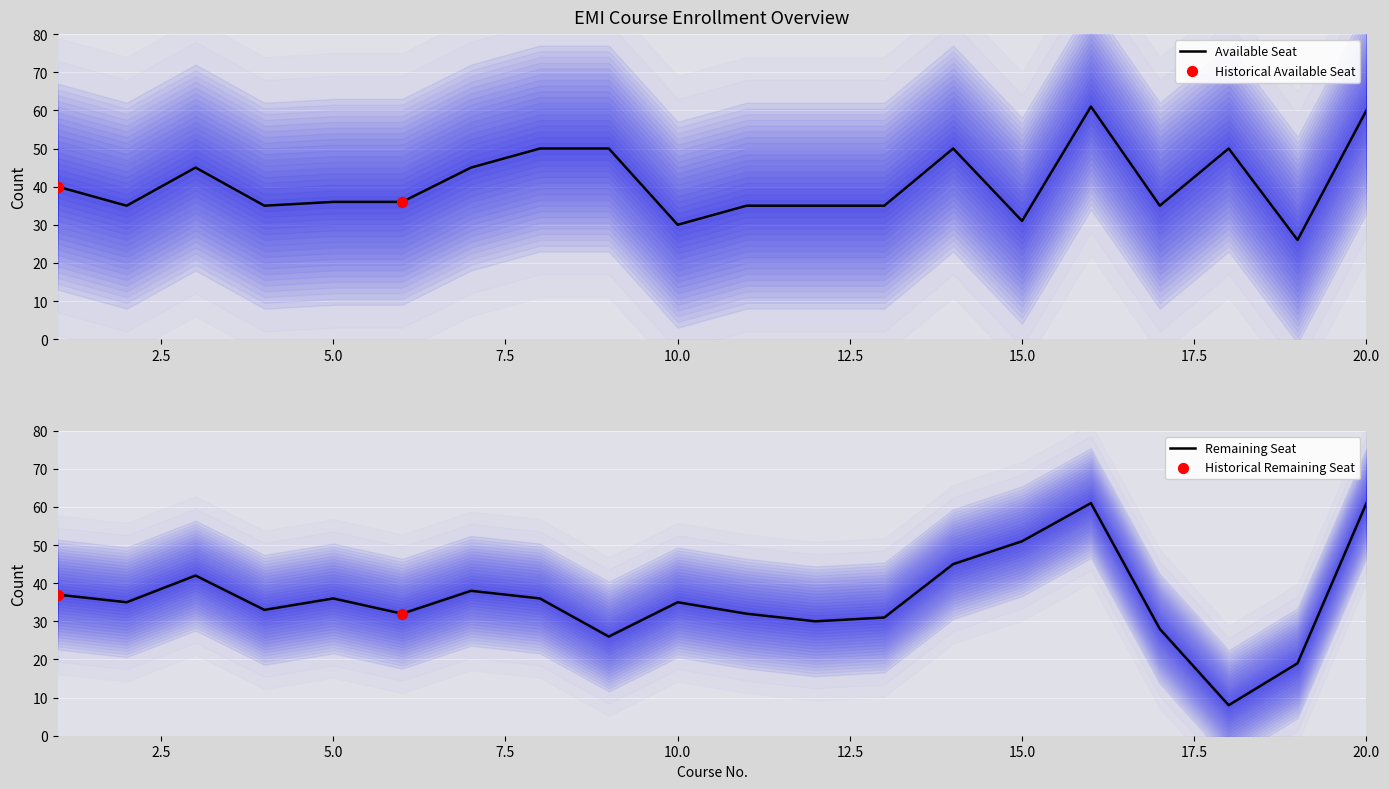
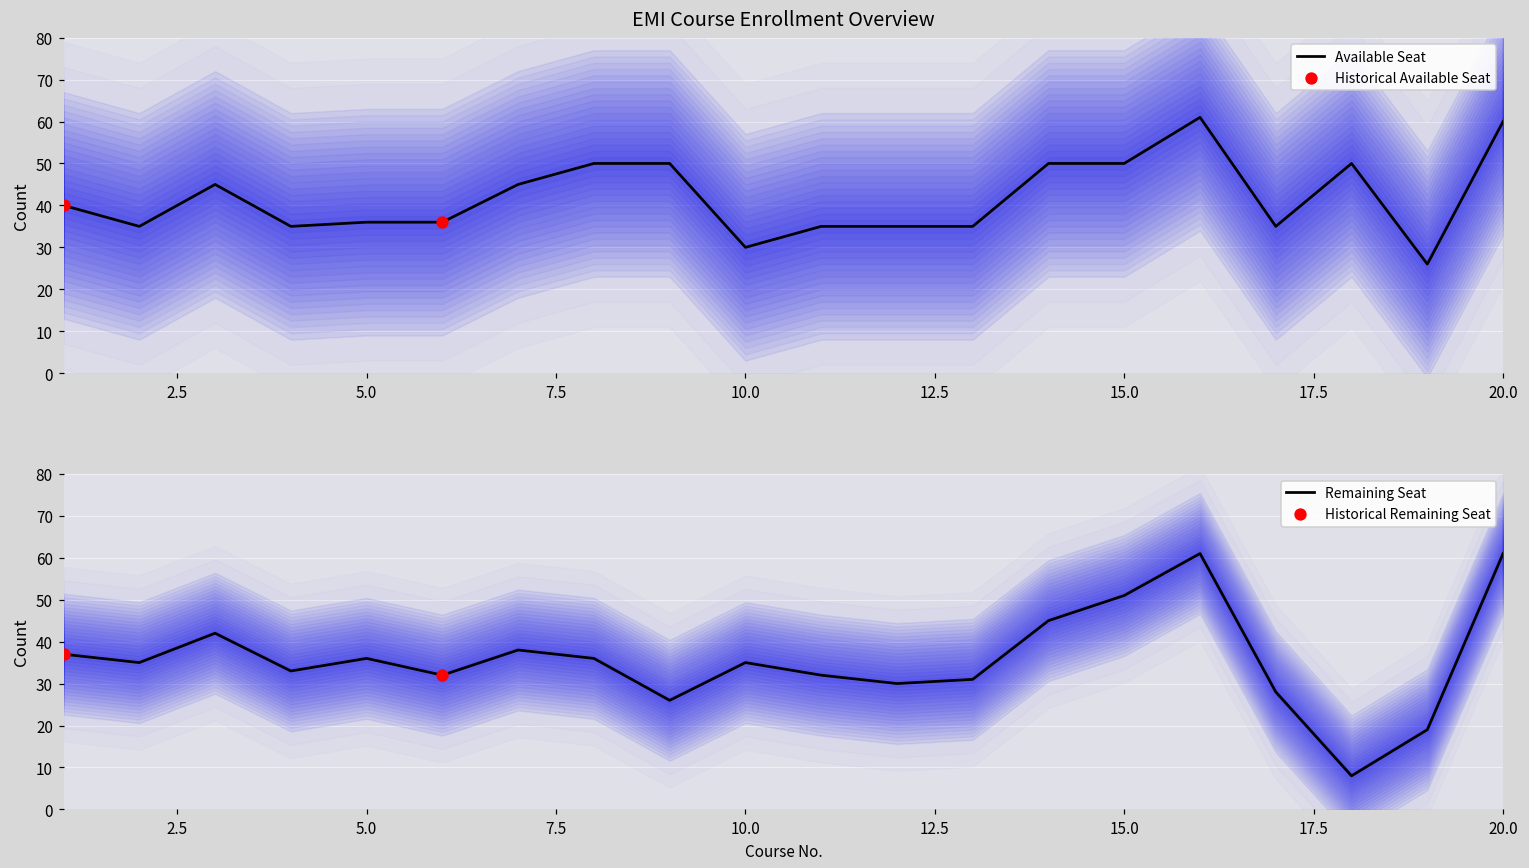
EMI Course Enrollment Overview, Available Seat, 15.0: 31 -> 50
